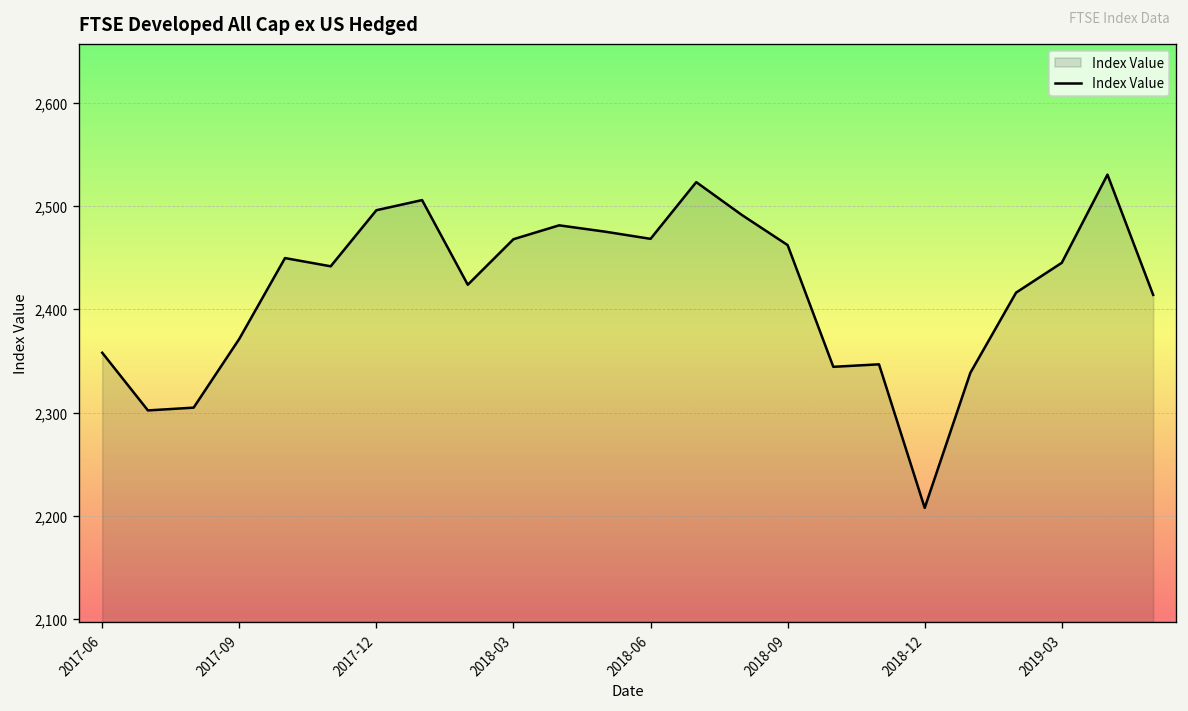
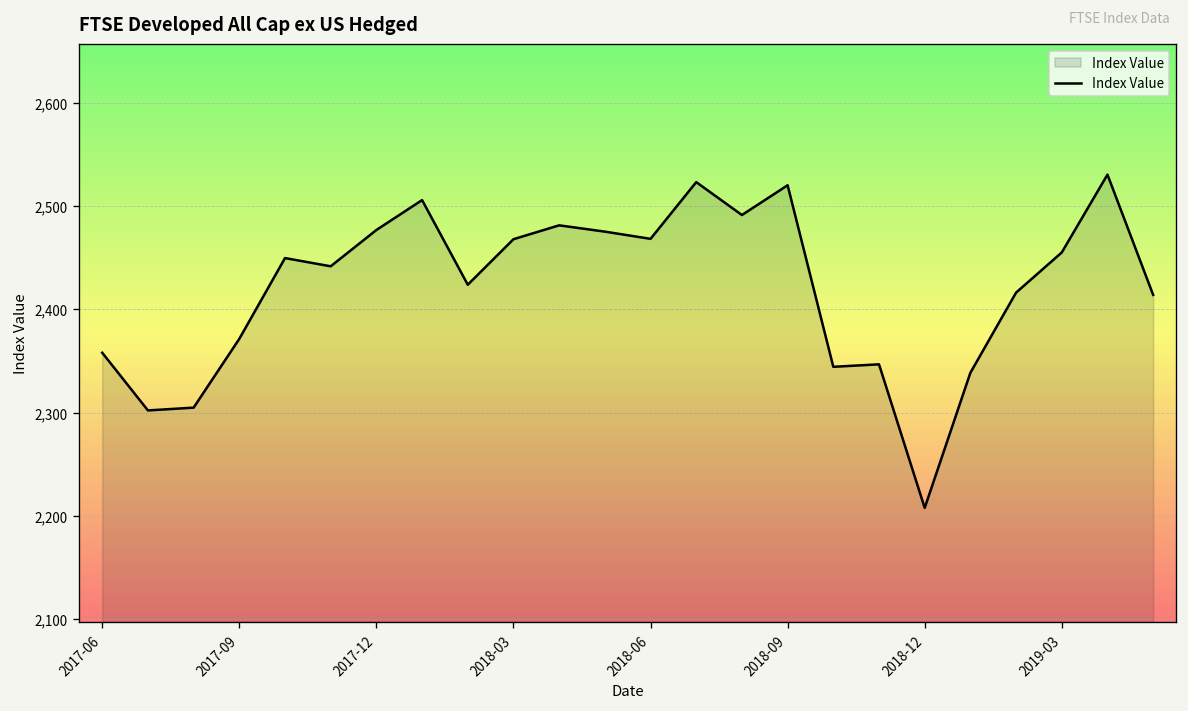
2017-12: 2,500 -> 2,480
2018-09: 2,460 -> 2,520
2019-03: 2,450 -> 2,460
